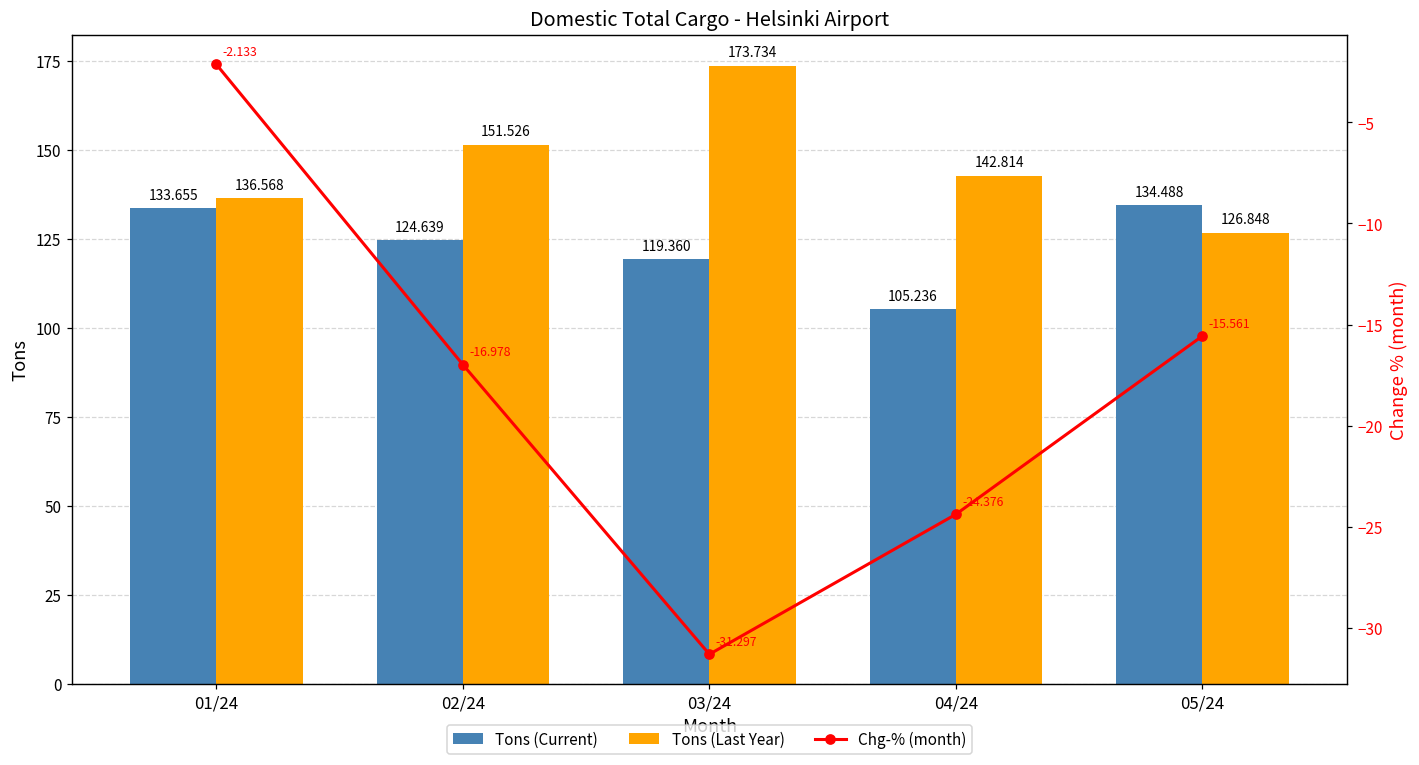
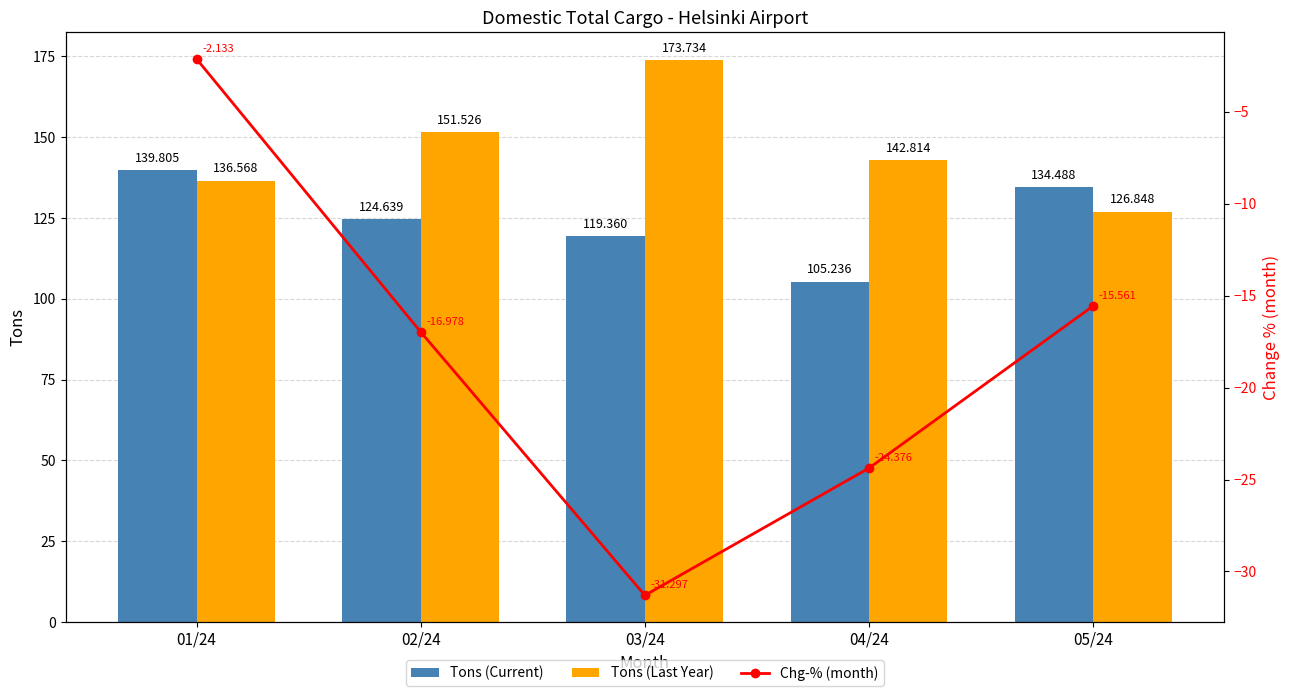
Tons (Current), 01/24: 133.655 -> 139.805
